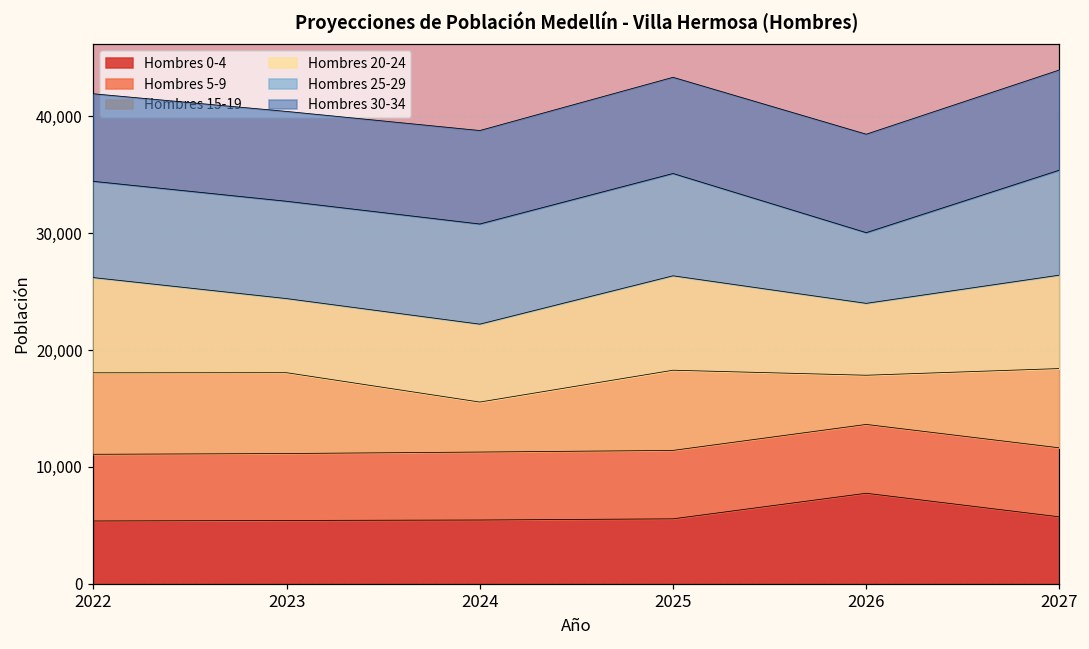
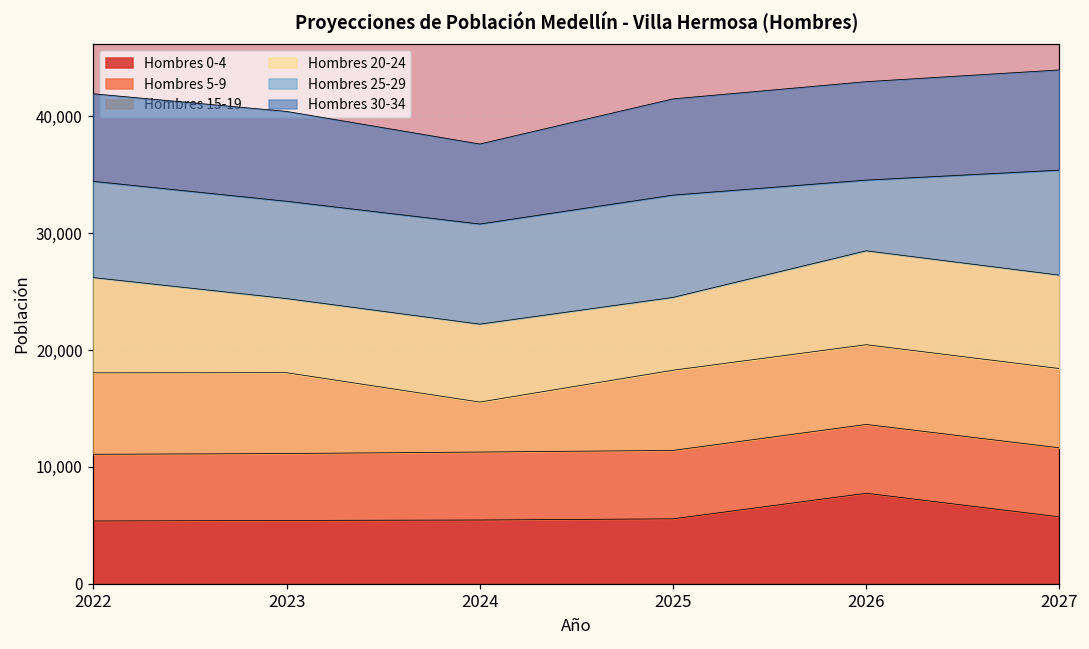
Hombres 30-34, 2024: 8,000 -> 6,800
Hombres 20-24, 2025: 8,100 -> 6,200
Hombres 15-19, 2026: 4,200 -> 6,800
Hombres 20-24, 2026: 6,200 -> 8,000
